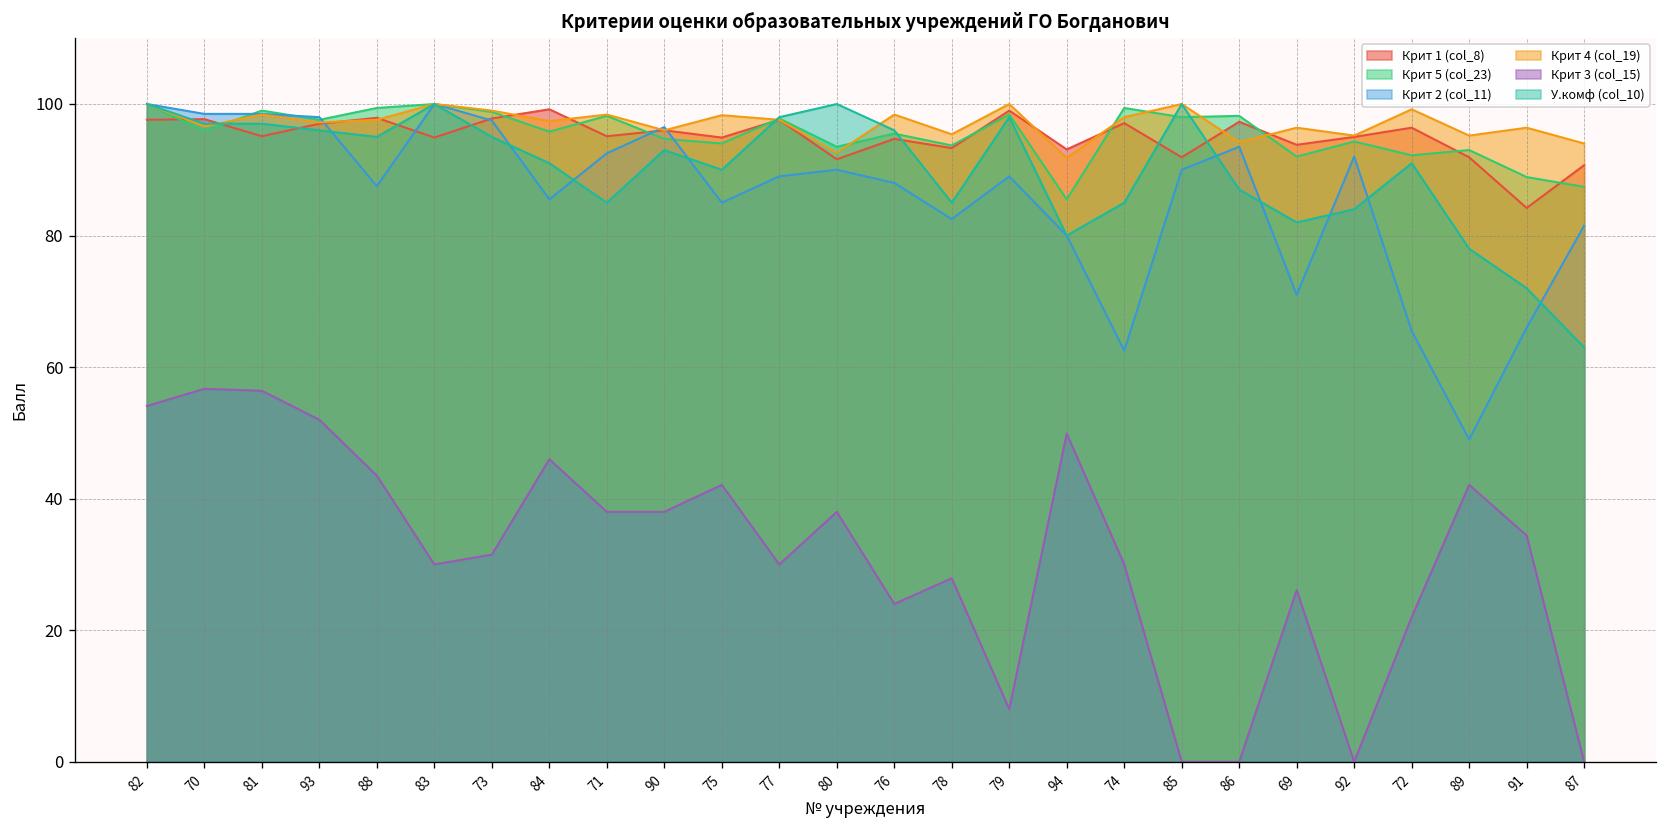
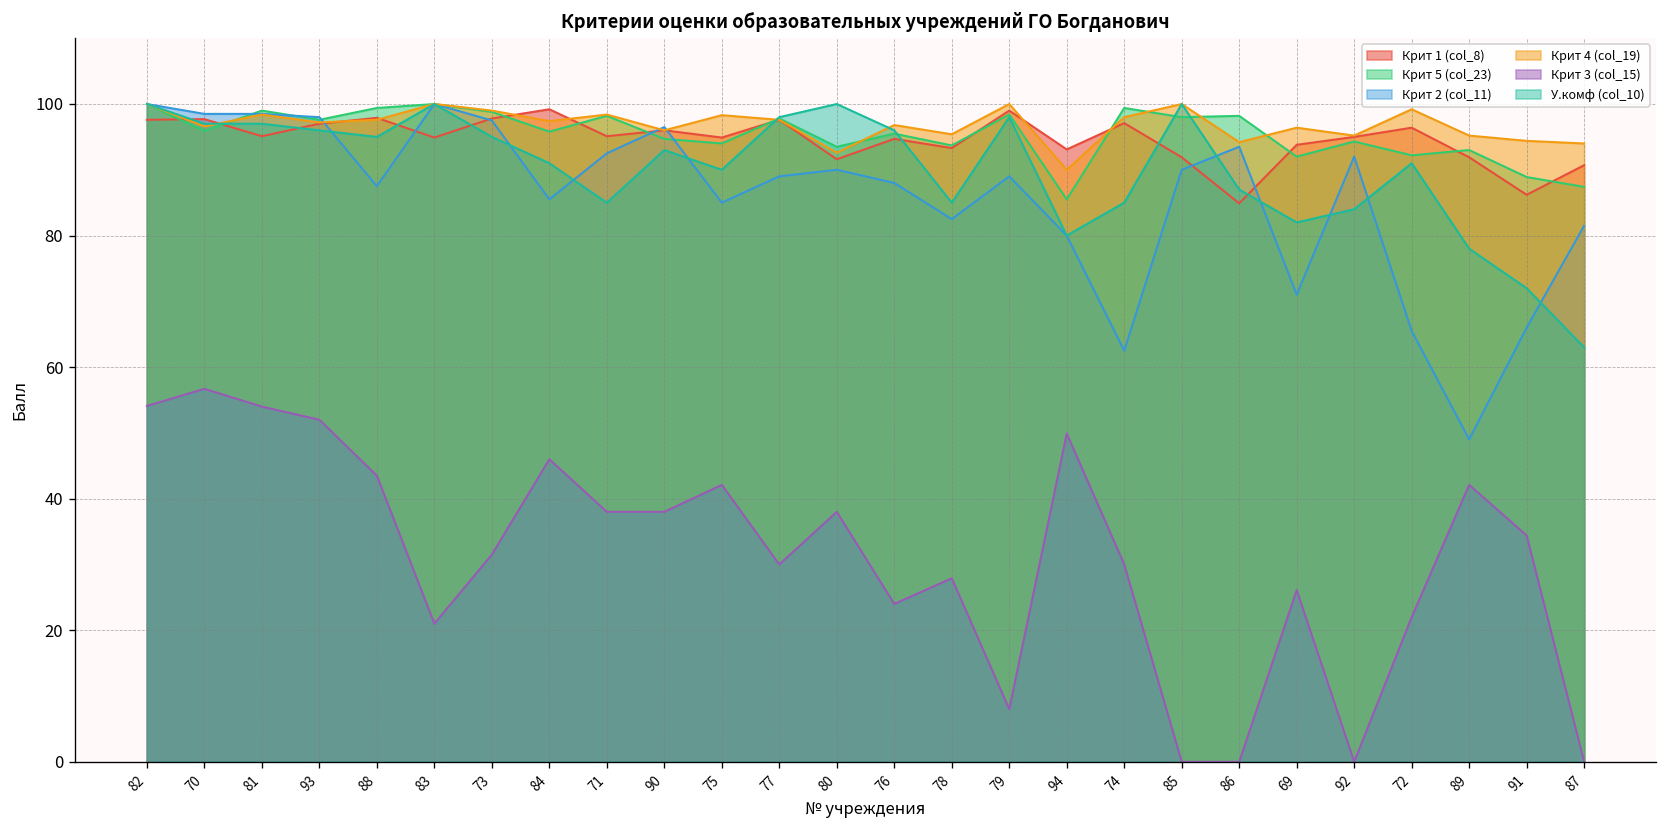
Крит 3 (col_15), 81: 56 -> 54
Крит 3 (col_15), 83: 30 -> 21
Крит 4 (col_19), 76: 98 -> 97
Крит 4 (col_19), 94: 92 -> 90
Крит 1 (col_8), 86: 97 -> 85
Крит 1 (col_8), 91: 84 -> 86
Крит 4 (col_19), 91: 96 -> 94
